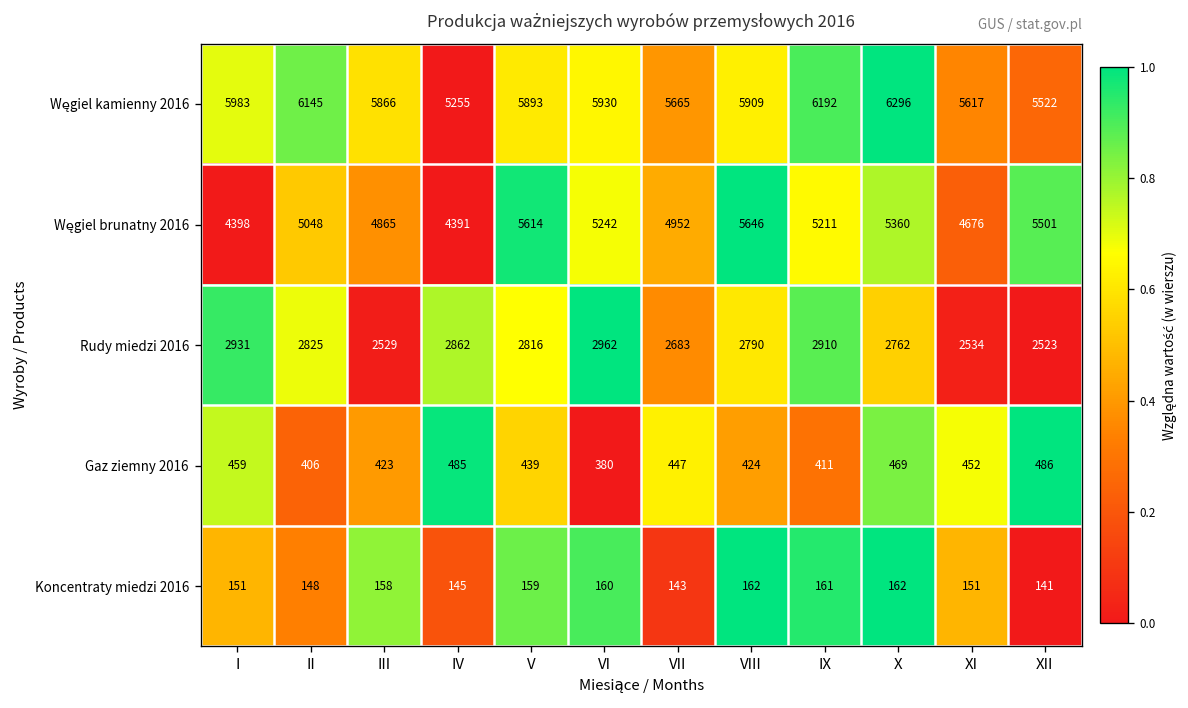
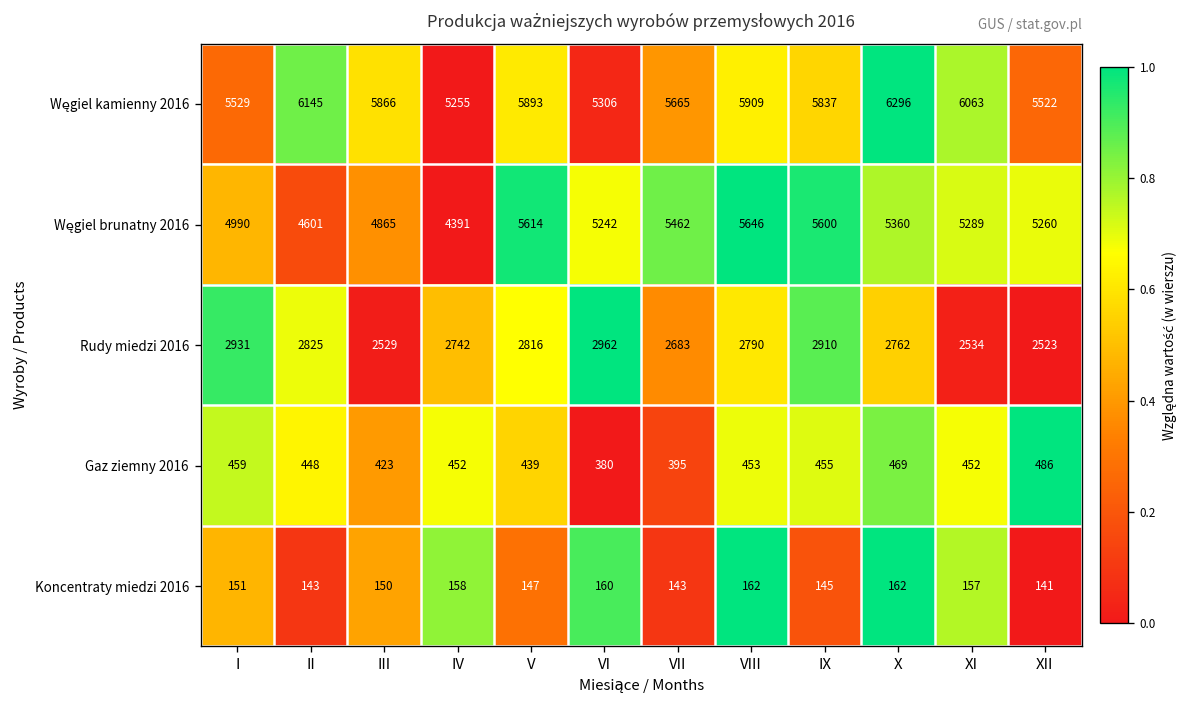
Węgiel kamienny 2016, I: 5983 -> 5529
Węgiel kamienny 2016, VI: 5930 -> 5306
Węgiel kamienny 2016, IX: 6192 -> 5837
Węgiel kamienny 2016, XI: 5617 -> 6063
Węgiel brunatny 2016, I: 4398 -> 4990
Węgiel brunatny 2016, II: 5048 -> 4601
Węgiel brunatny 2016, VII: 4952 -> 5462
Węgiel brunatny 2016, IX: 5211 -> 5600
Węgiel brunatny 2016, XI: 4676 -> 5289
Węgiel brunatny 2016, XII: 5501 -> 5260
Rudy miedzi 2016, IV: 2862 -> 2742
Gaz ziemny 2016, II: 406 -> 448
Gaz ziemny 2016, IV: 485 -> 452
Gaz ziemny 2016, VII: 447 -> 395
Gaz ziemny 2016, VIII: 424 -> 453
Gaz ziemny 2016, IX: 411 -> 455
Koncentraty miedzi 2016, II: 148 -> 143
Koncentraty miedzi 2016, III: 158 -> 150
Koncentraty miedzi 2016, IV: 145 -> 158
Koncentraty miedzi 2016, V: 159 -> 147
Koncentraty miedzi 2016, IX: 161 -> 145
Koncentraty miedzi 2016, XI: 151 -> 157
